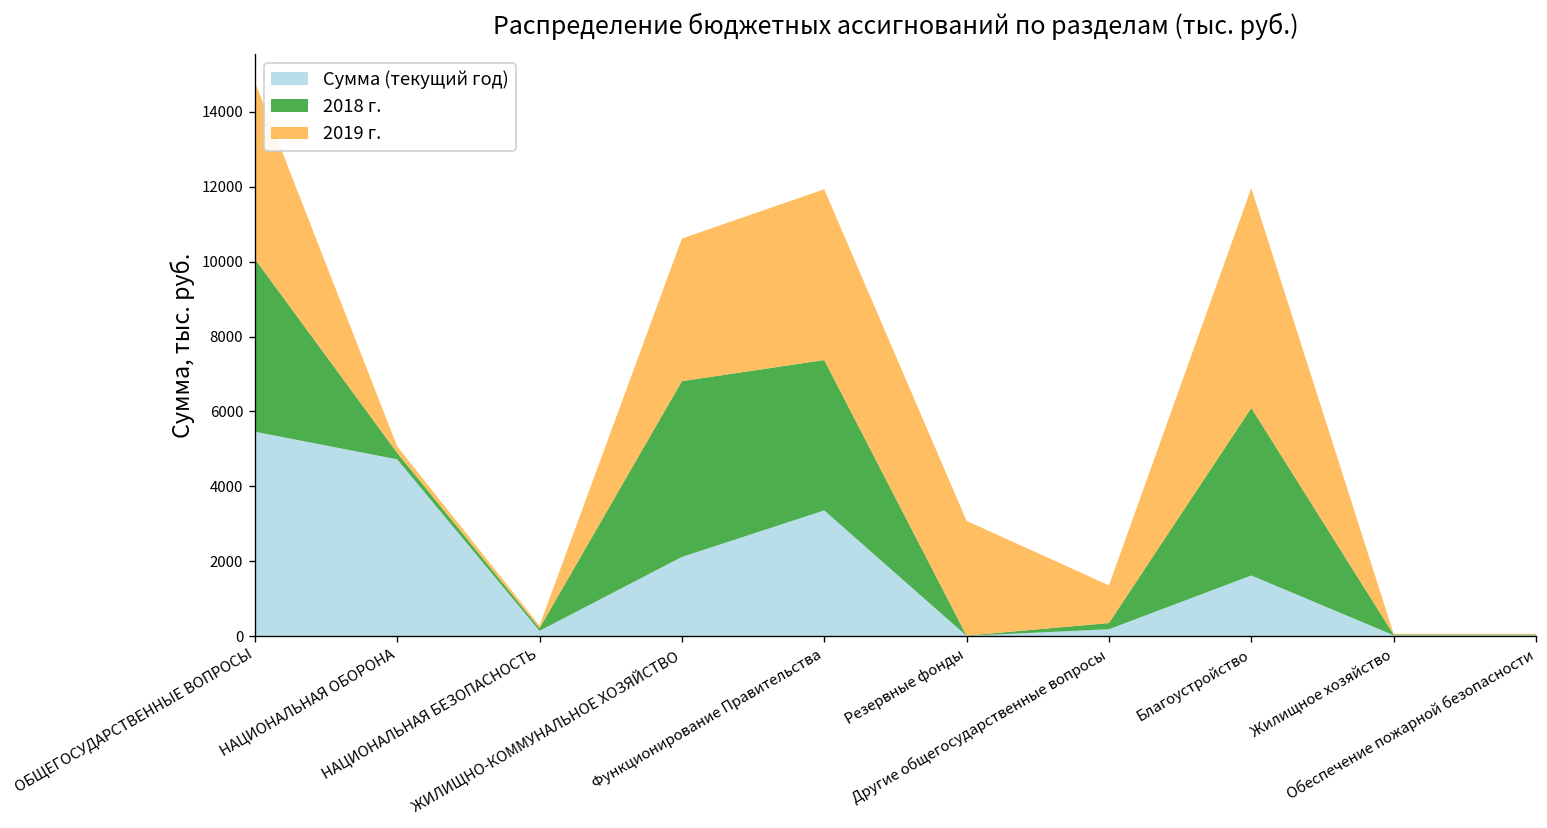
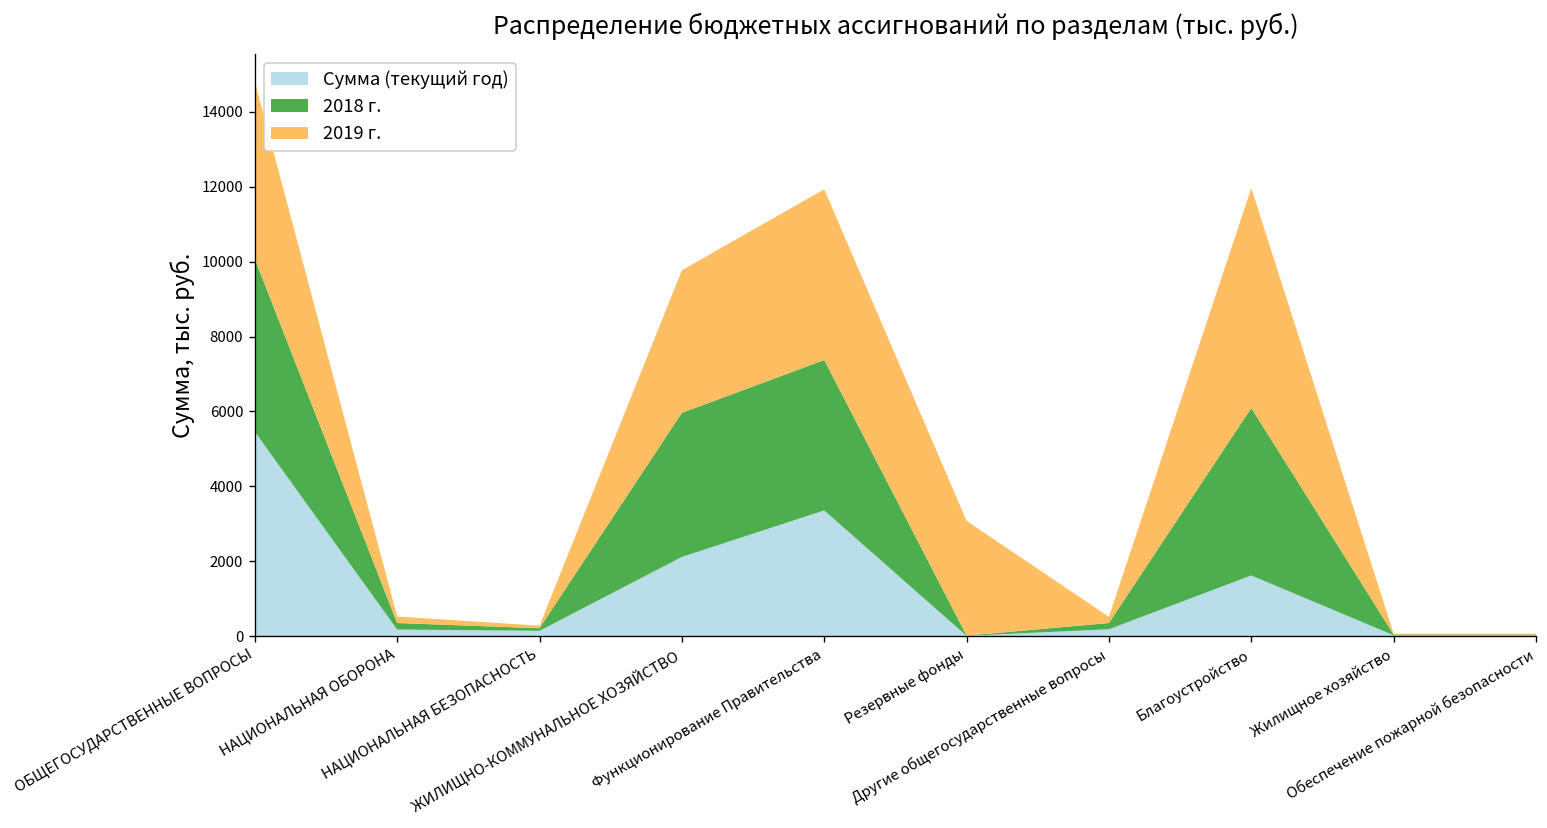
Сумма (текущий год), НАЦИОНАЛЬНАЯ ОБОРОНА: 4700 -> 200
2018 г., ЖИЛИЩНО-КОММУНАЛЬНОЕ ХОЗЯЙСТВО: 4700 -> 3800
2019 г., Другие общегосударственные вопросы: 1000 -> 200
